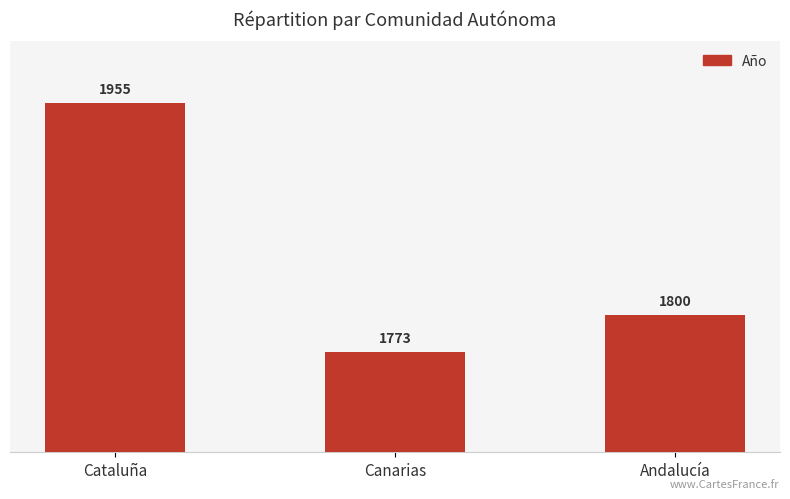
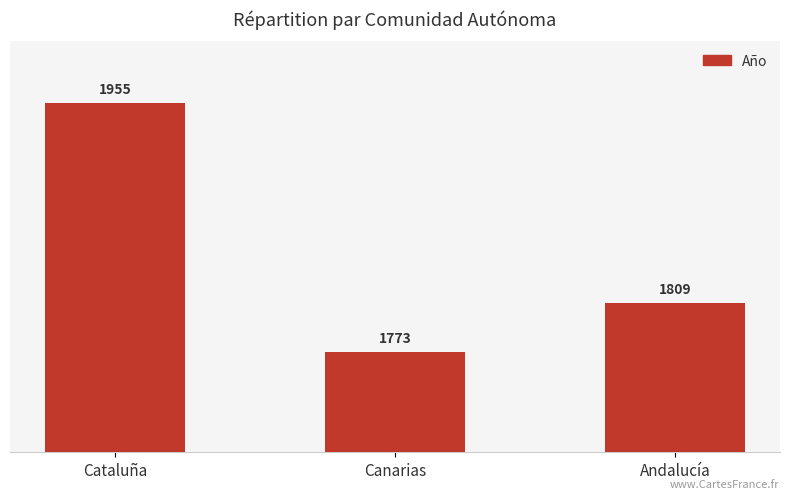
Andalucía: 1800 -> 1809
